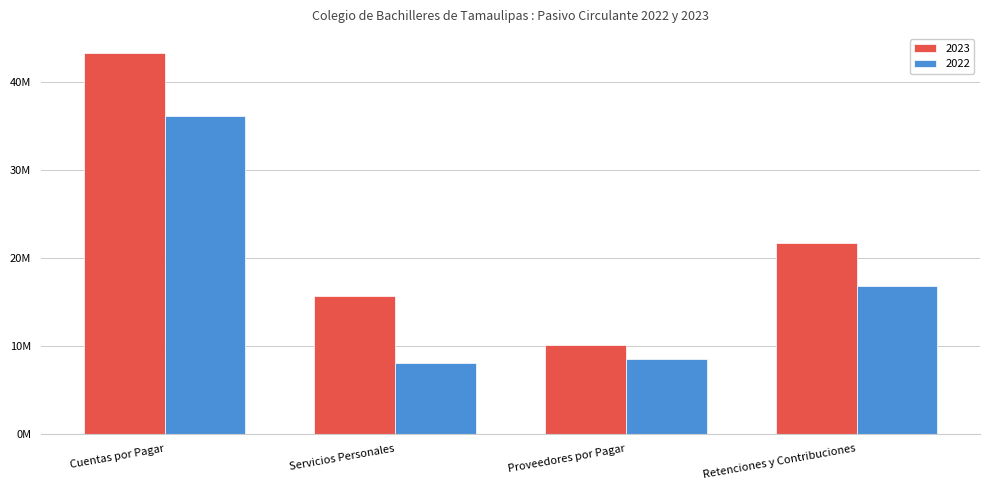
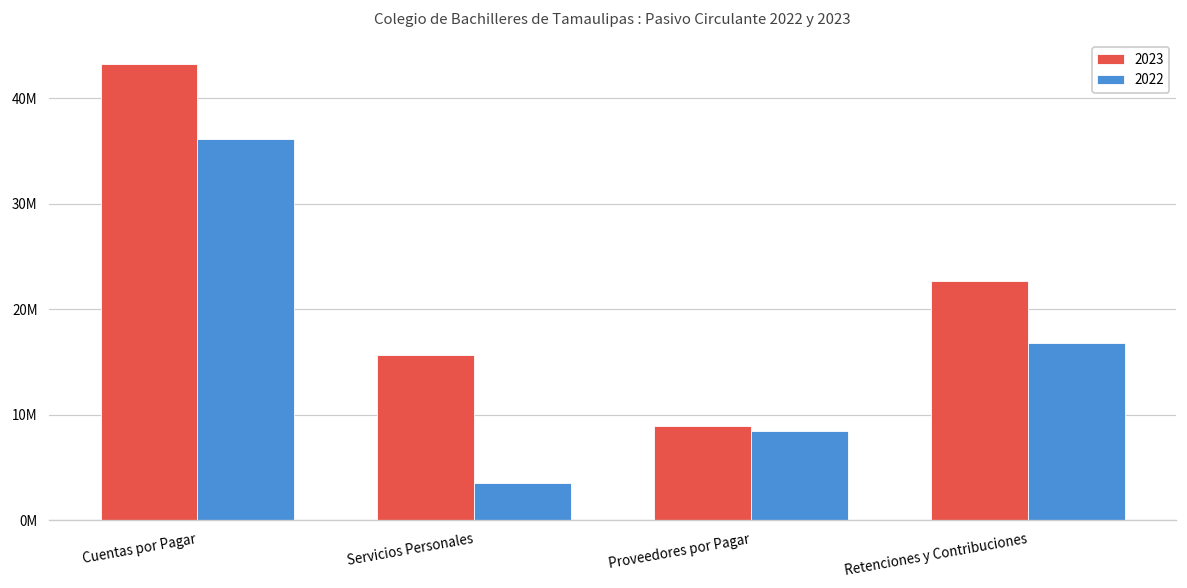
2022, Servicios Personales: 8000000 -> 4000000
2023, Proveedores por Pagar: 10000000 -> 9000000
2023, Retenciones y Contribuciones: 22000000 -> 23000000
